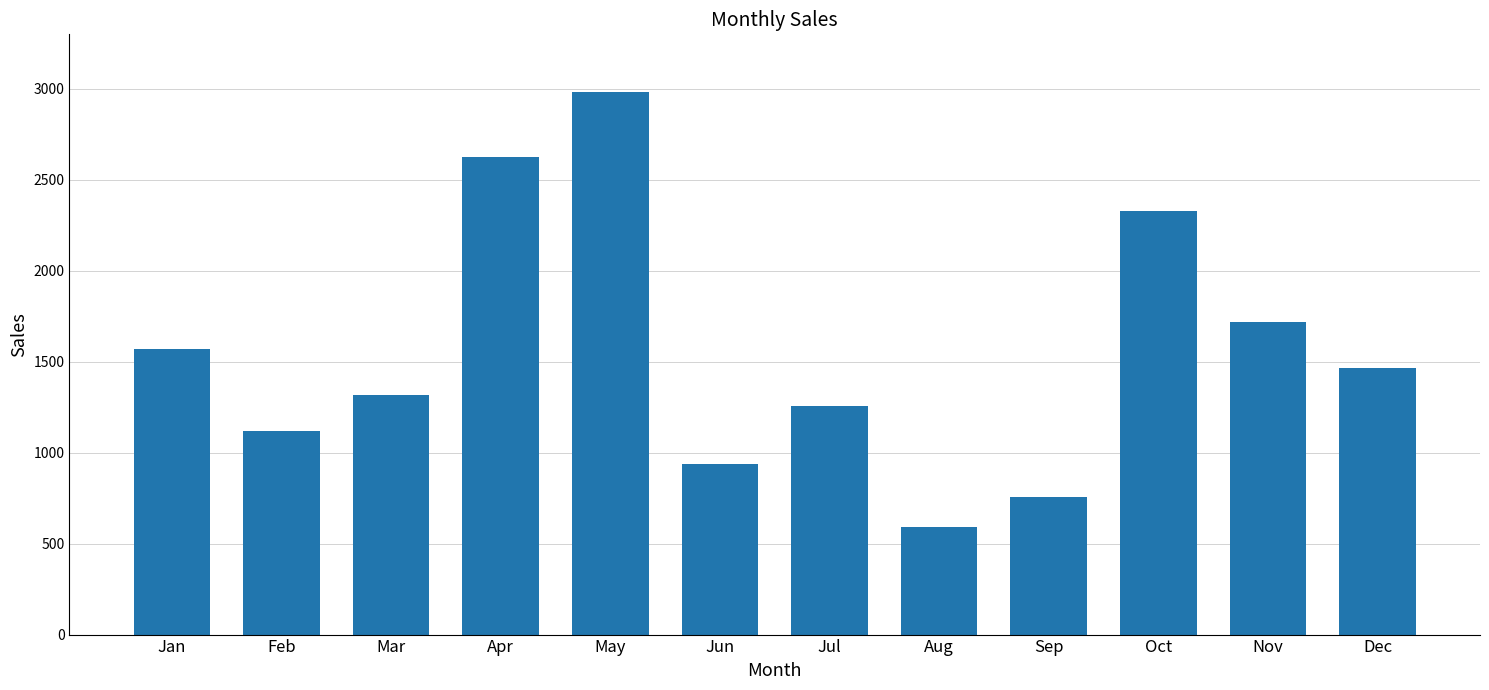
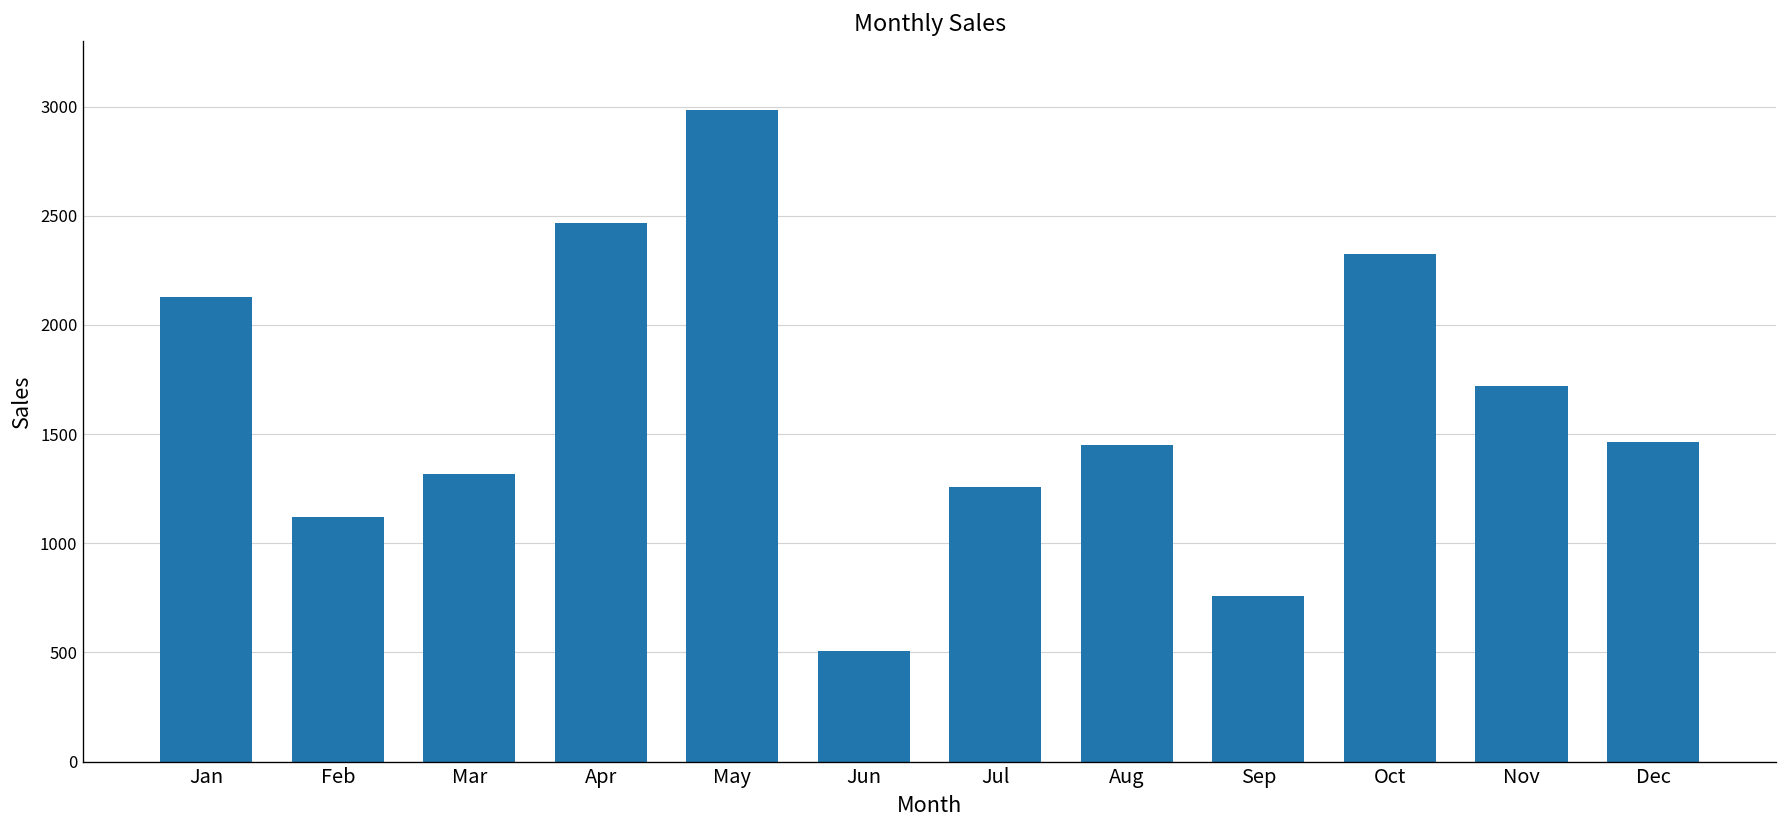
Jan: 1570 -> 2130
Apr: 2630 -> 2470
Jun: 940 -> 510
Aug: 590 -> 1450
